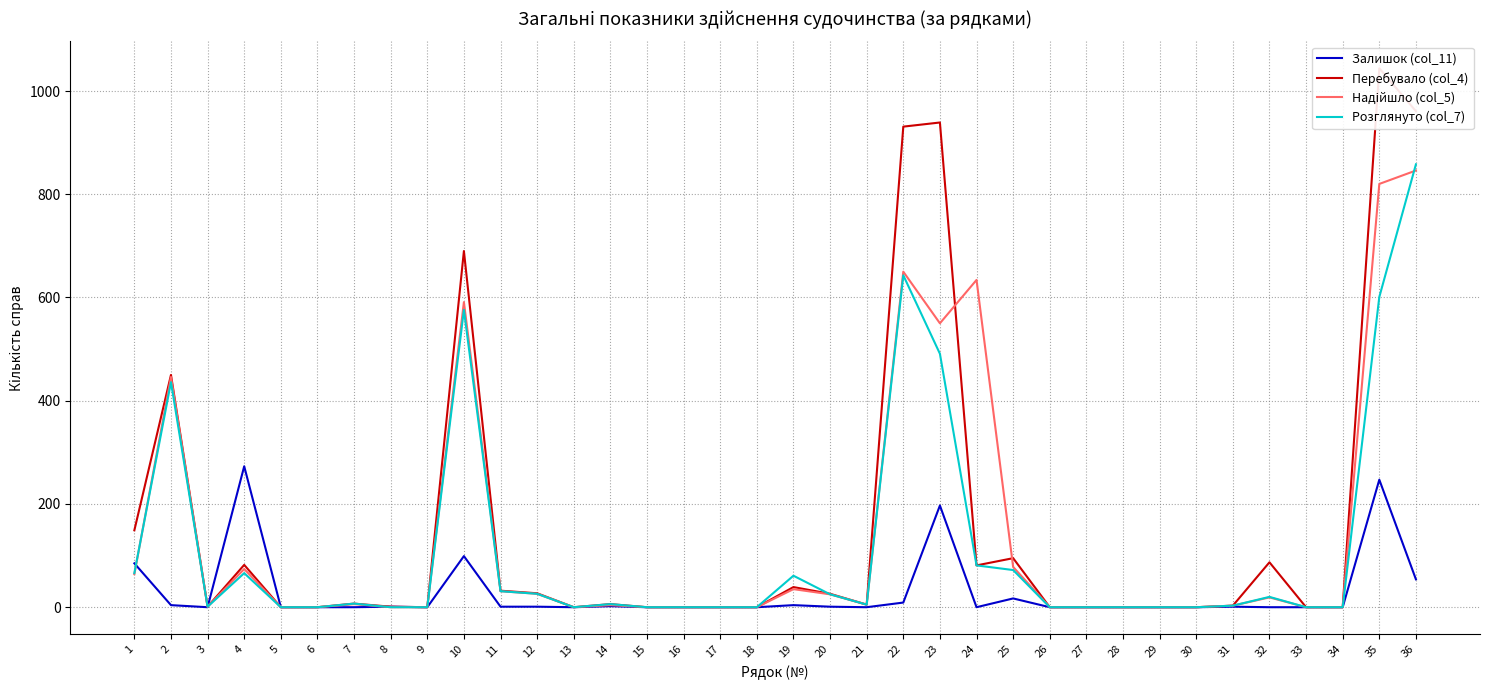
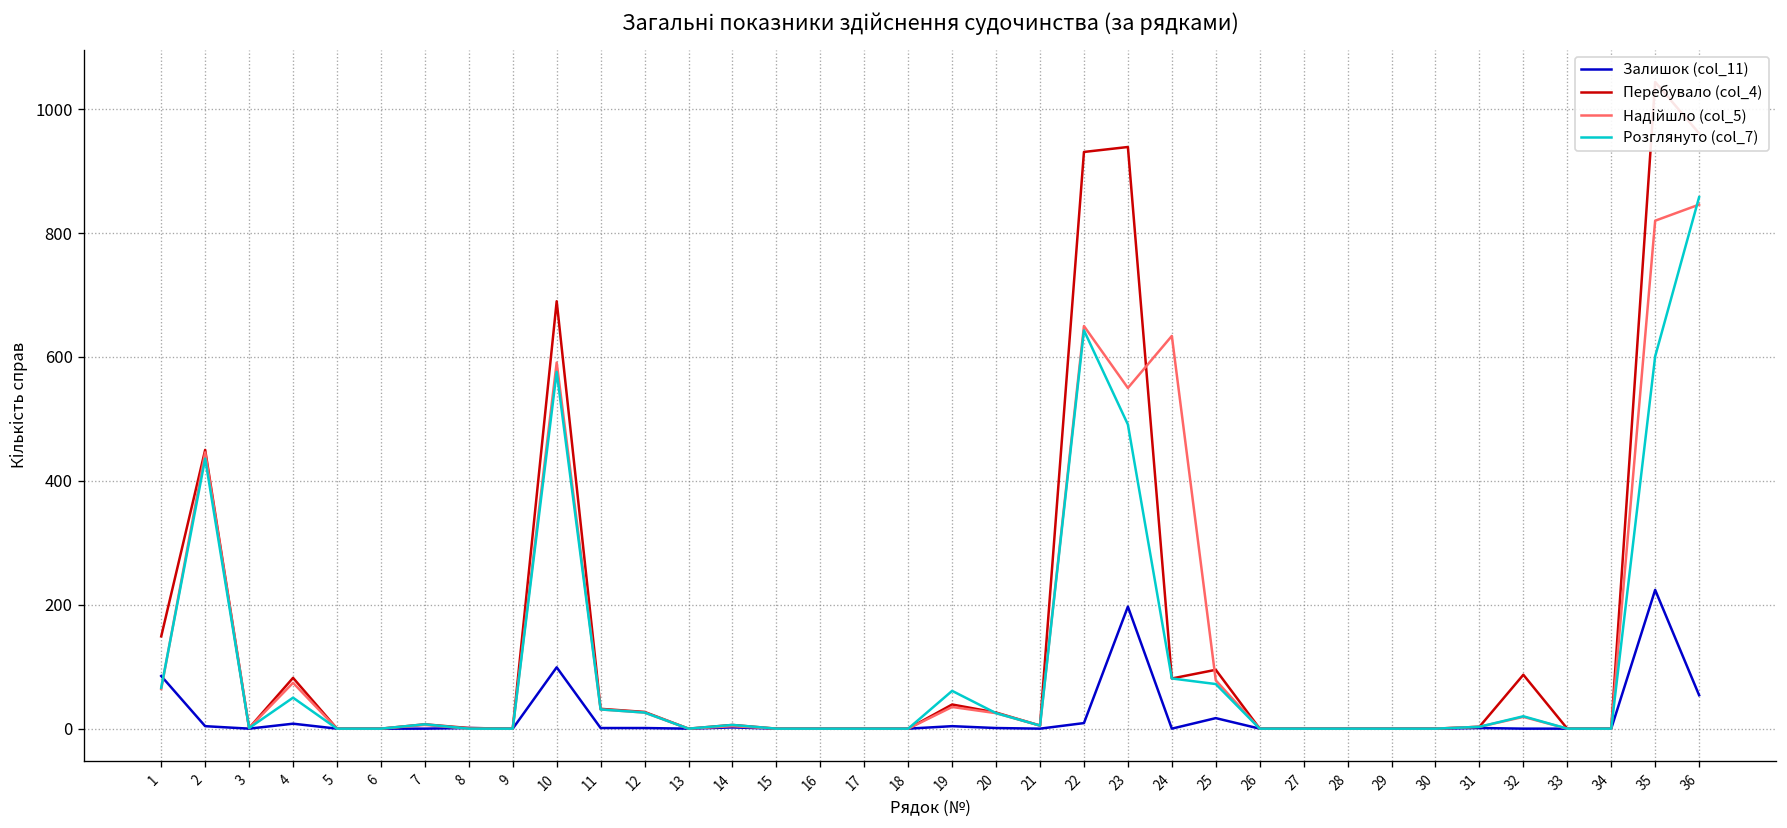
Залишок (col_11), 4: 270 -> 10
Розглянуто (col_7), 4: 70 -> 50
Залишок (col_11), 35: 250 -> 220
